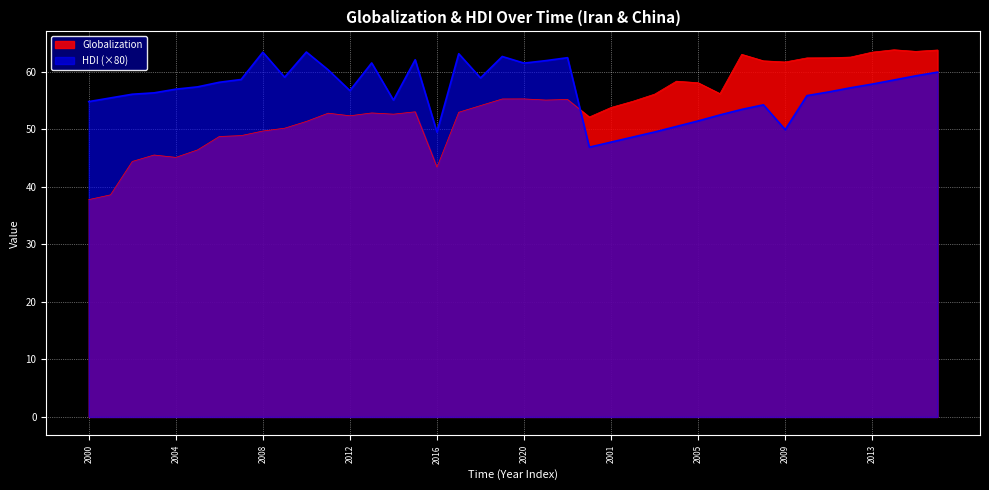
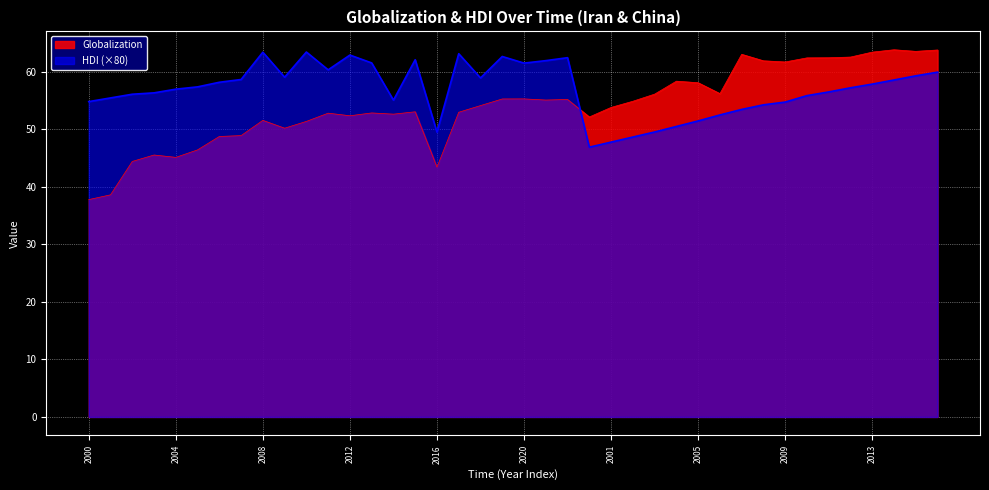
Globalization, 2008: 50 -> 52
HDI (×80), 2012: 57 -> 63
HDI (×80), 2009: 50 -> 55
